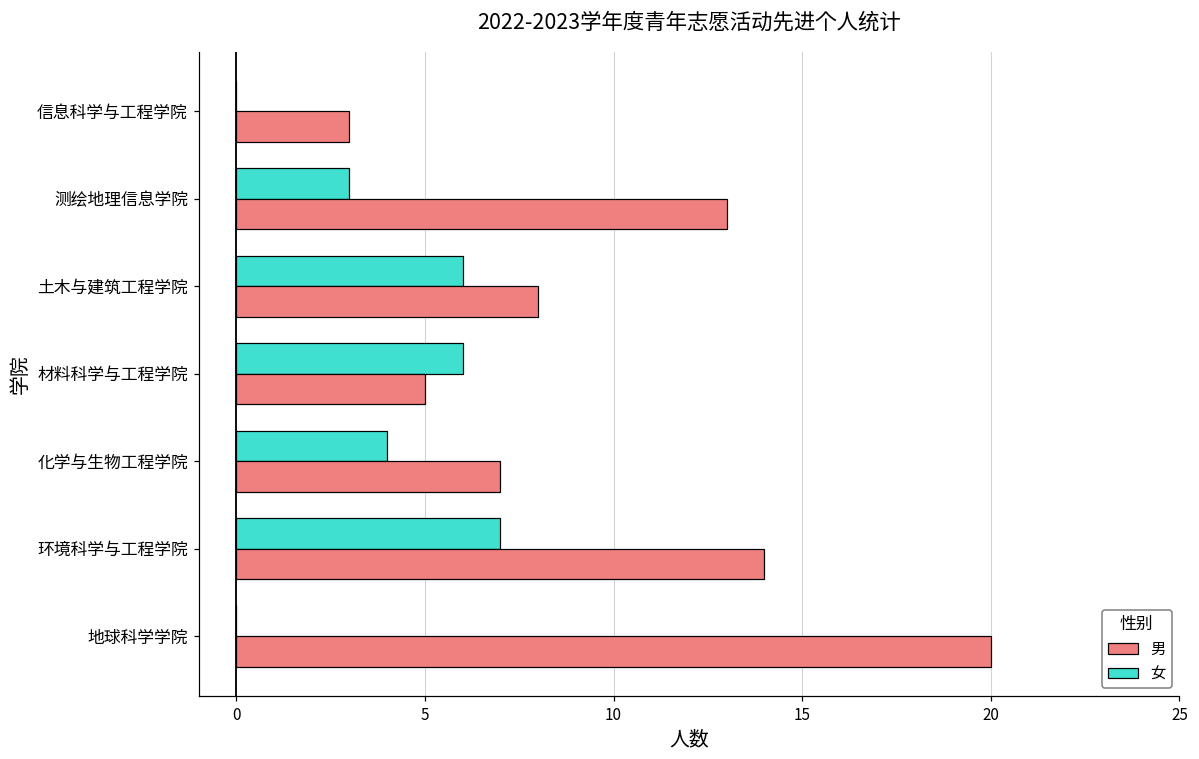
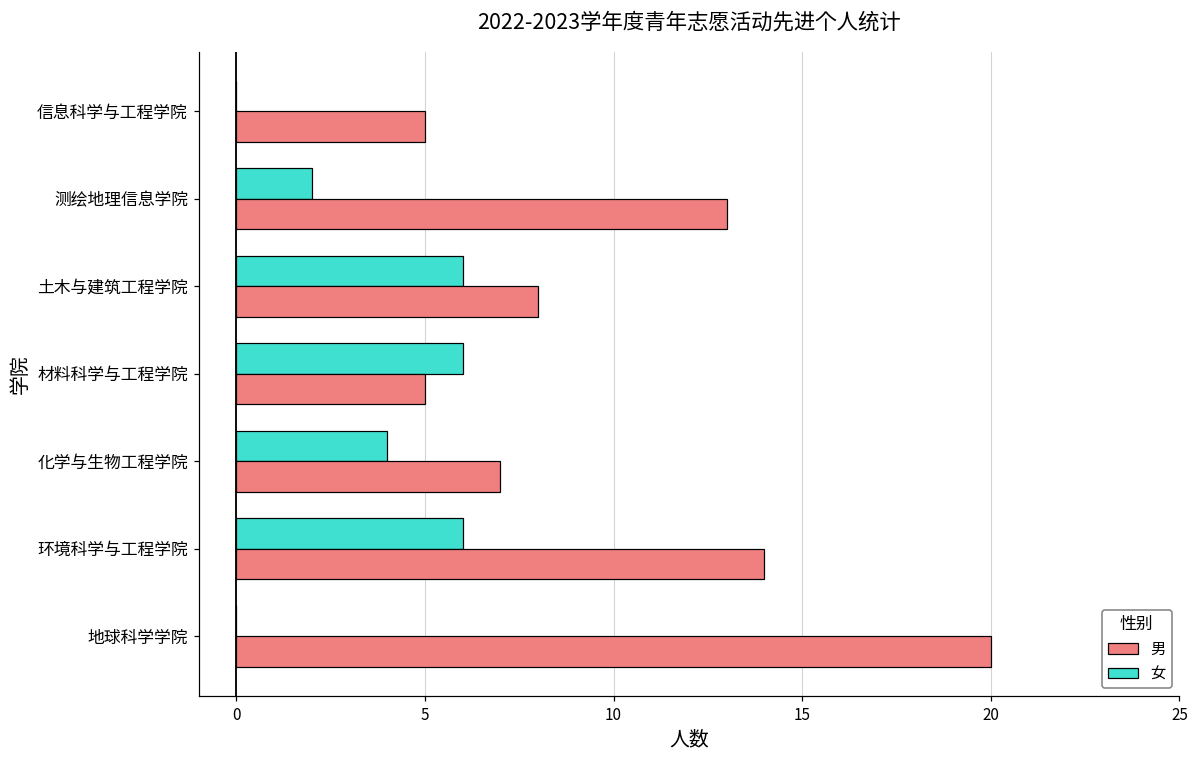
男, 信息科学与工程学院: 3 -> 5
女, 测绘地理信息学院: 3 -> 2
女, 环境科学与工程学院: 7 -> 6
